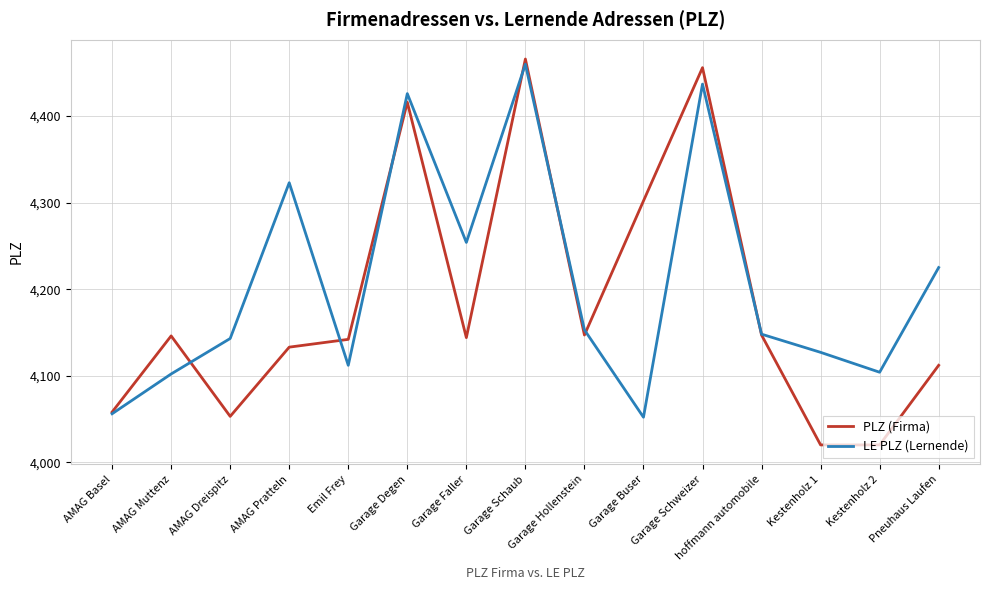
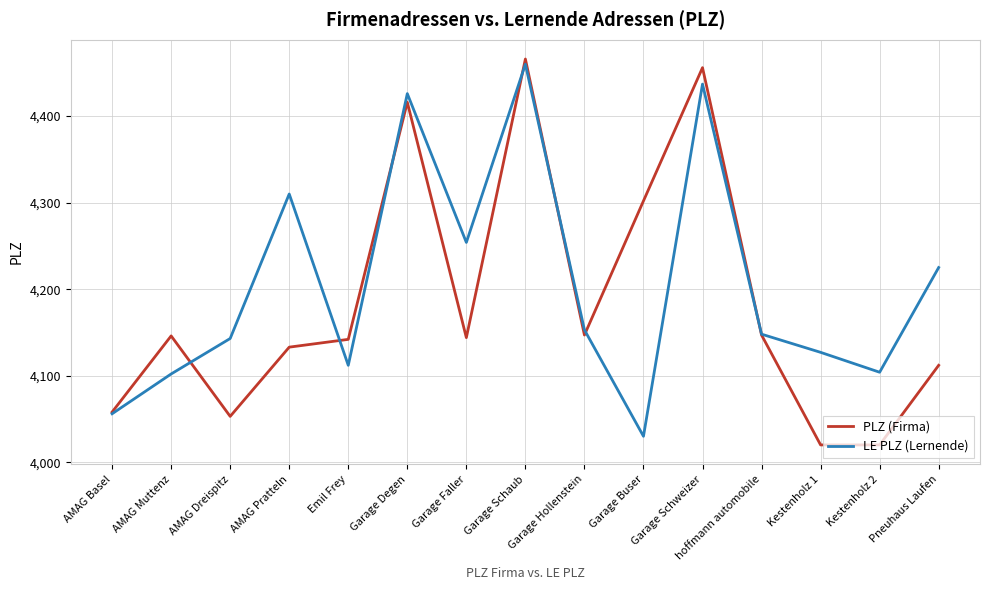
LE PLZ (Lernende), AMAG Pratteln: 4,320 -> 4,310
LE PLZ (Lernende), Garage Buser: 4,050 -> 4,030
